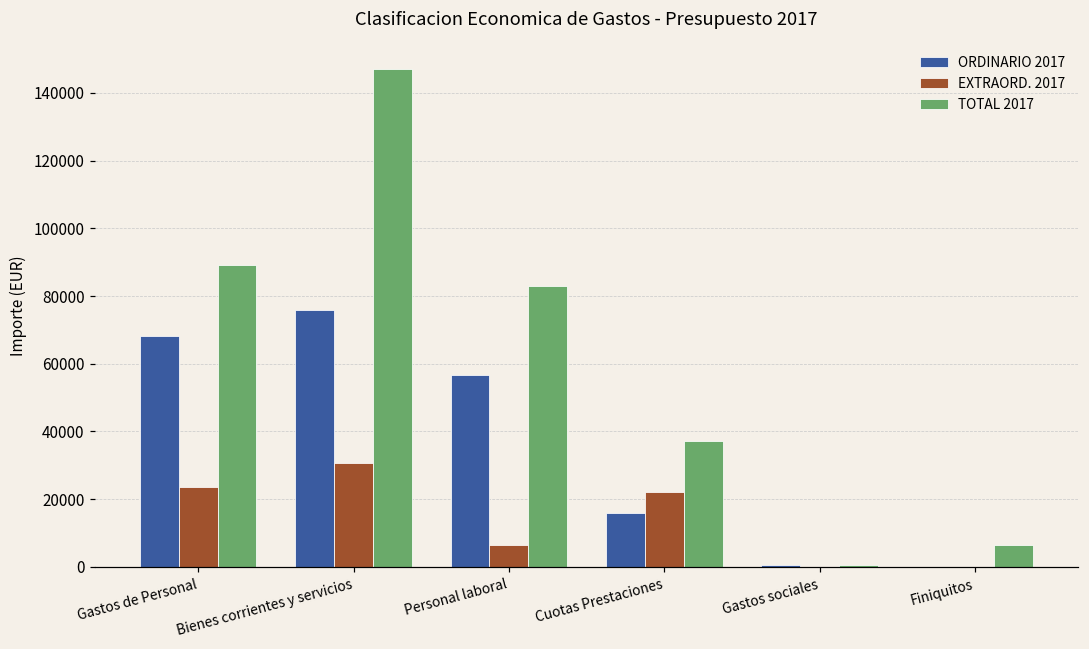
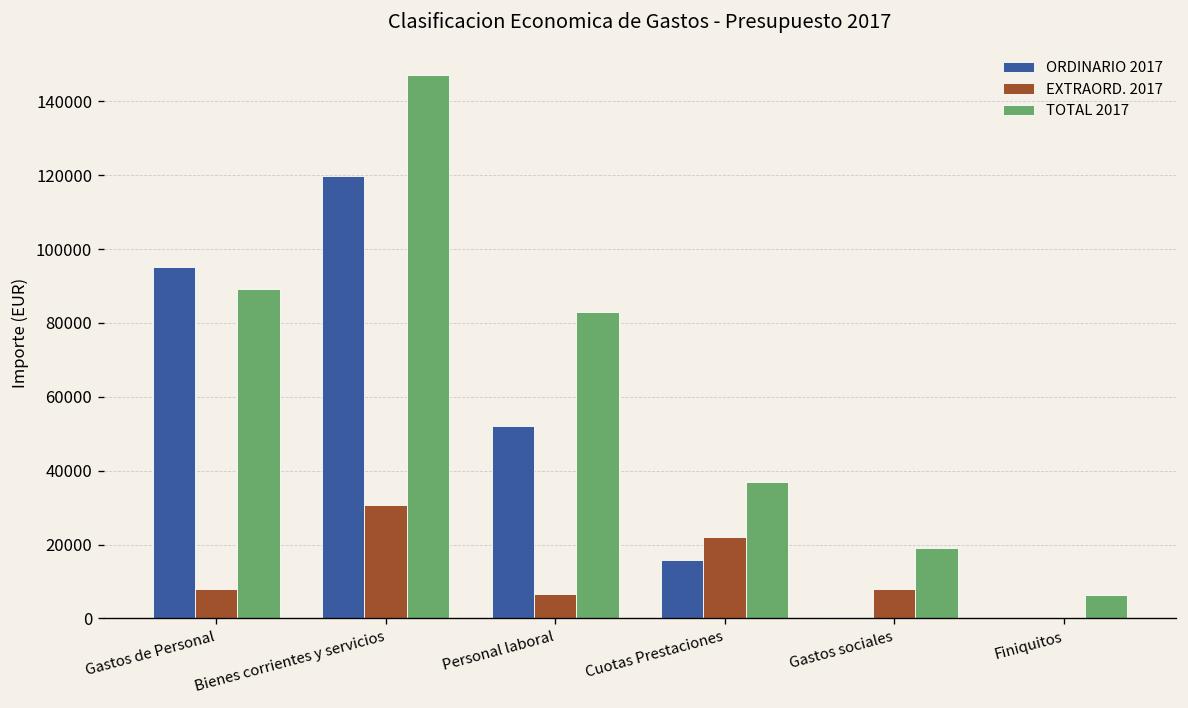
ORDINARIO 2017, Gastos de Personal: 68000 -> 95000
EXTRAORD. 2017, Gastos de Personal: 24000 -> 8000
ORDINARIO 2017, Bienes corrientes y servicios: 76000 -> 120000
ORDINARIO 2017, Personal laboral: 57000 -> 52000
EXTRAORD. 2017, Gastos sociales: 0 -> 8000
TOTAL 2017, Gastos sociales: 0 -> 19000
